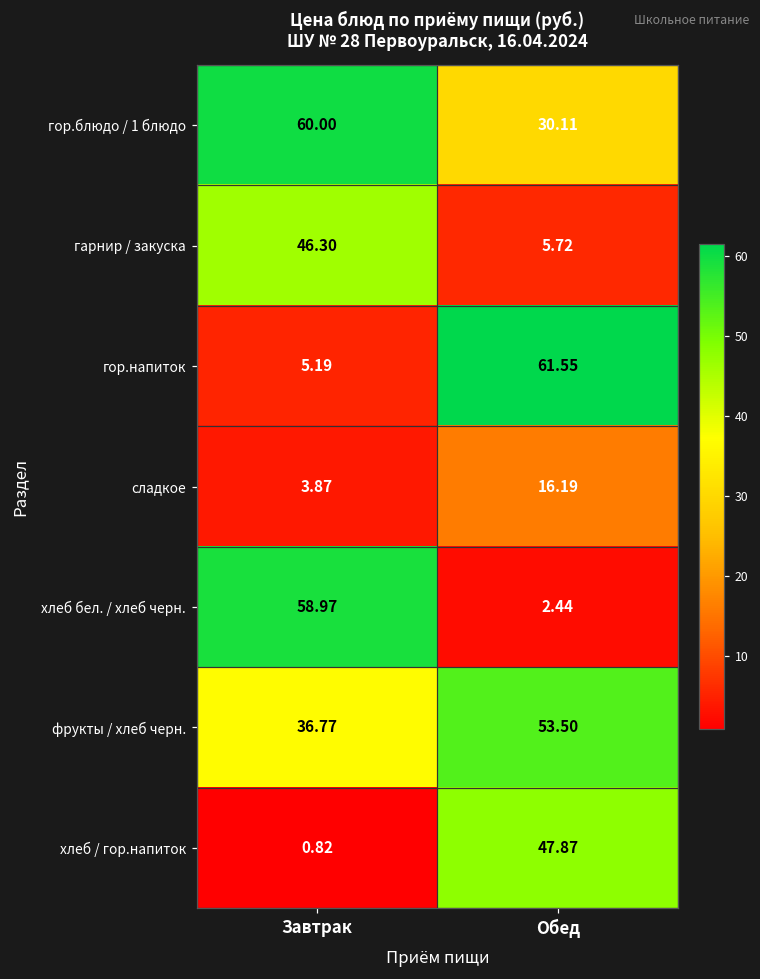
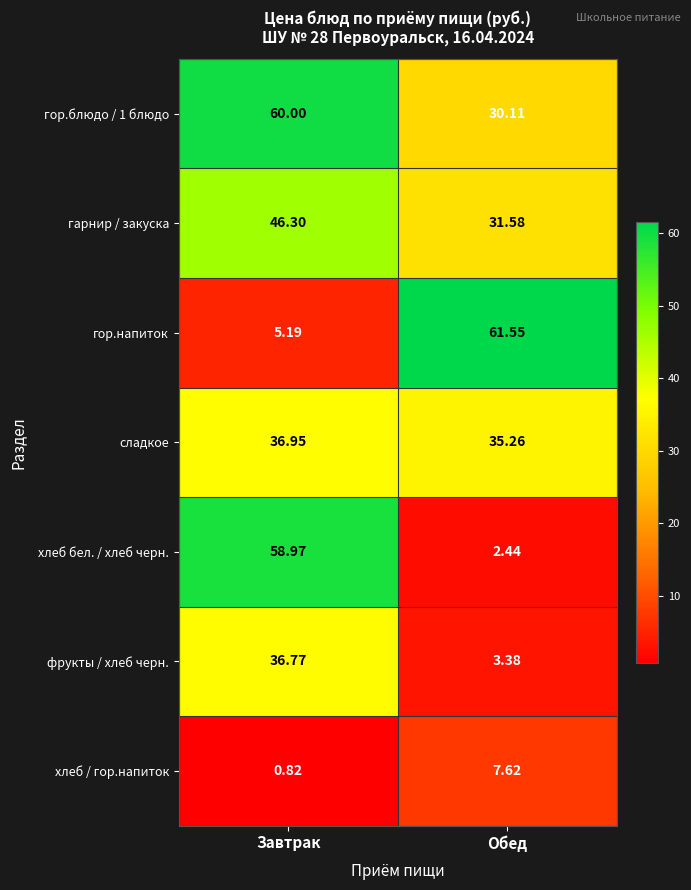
гарнир / закуска, Обед: 5.72 -> 31.58
сладкое, Завтрак: 3.87 -> 36.95
сладкое, Обед: 16.19 -> 35.26
фрукты / хлеб черн., Обед: 53.50 -> 3.38
хлеб / гор.напиток, Обед: 47.87 -> 7.62
